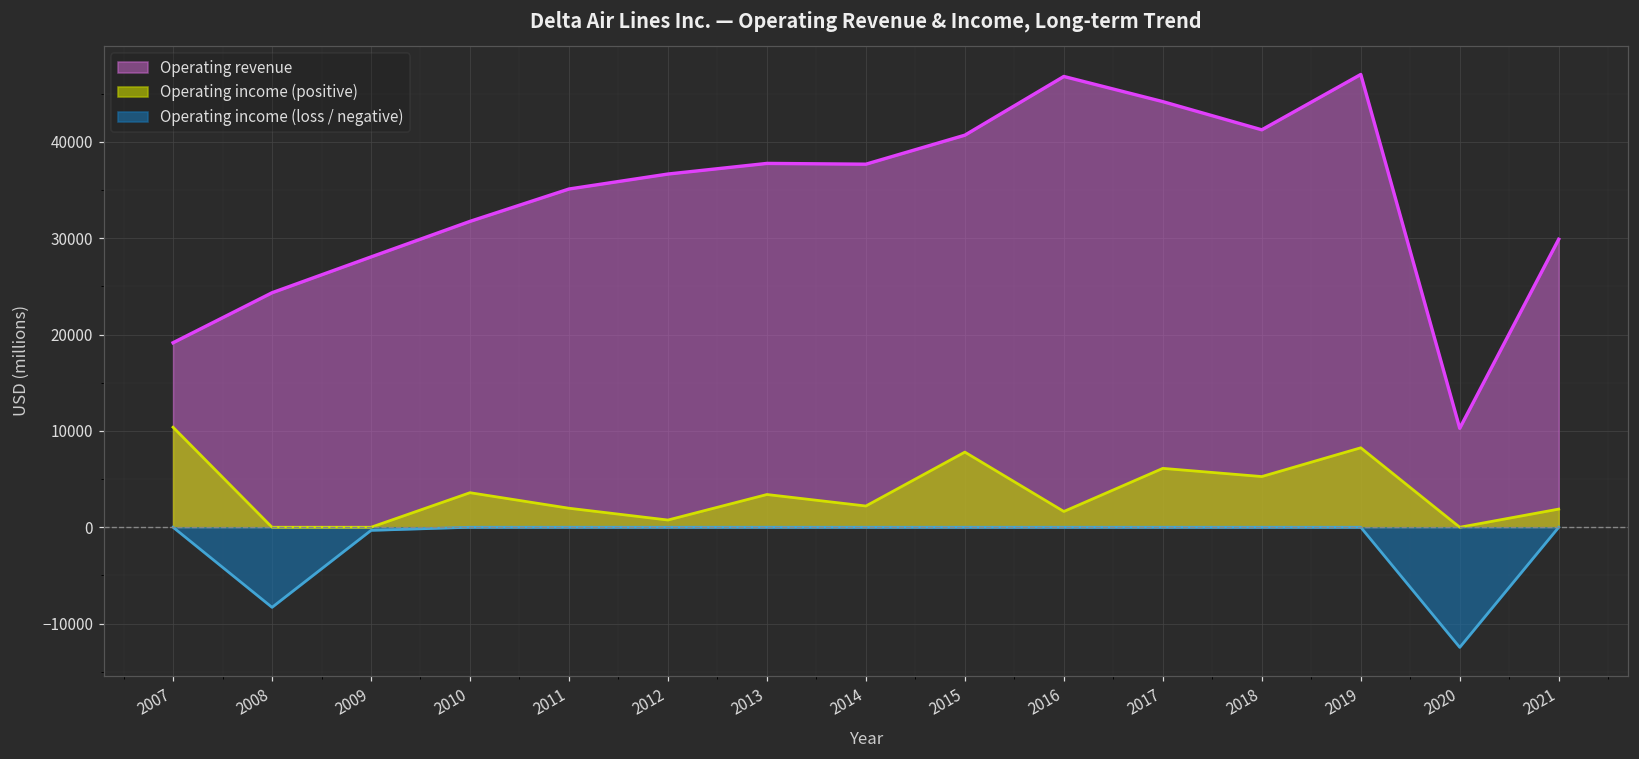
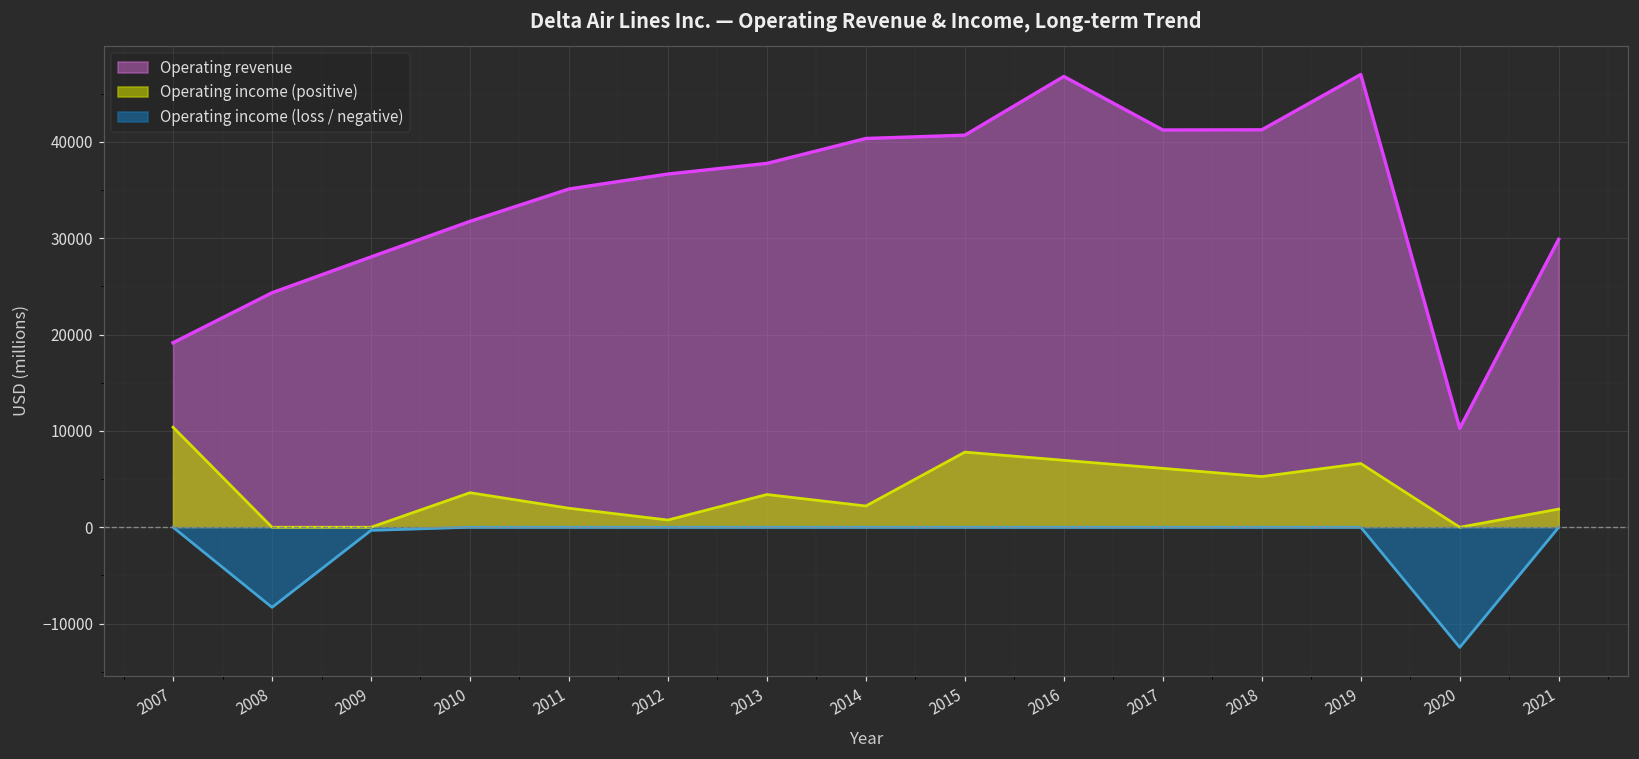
Operating revenue, 2014: 38000 -> 40000
Operating income (positive), 2016: 2000 -> 7000
Operating revenue, 2017: 44000 -> 41000
Operating income (positive), 2019: 8000 -> 7000
